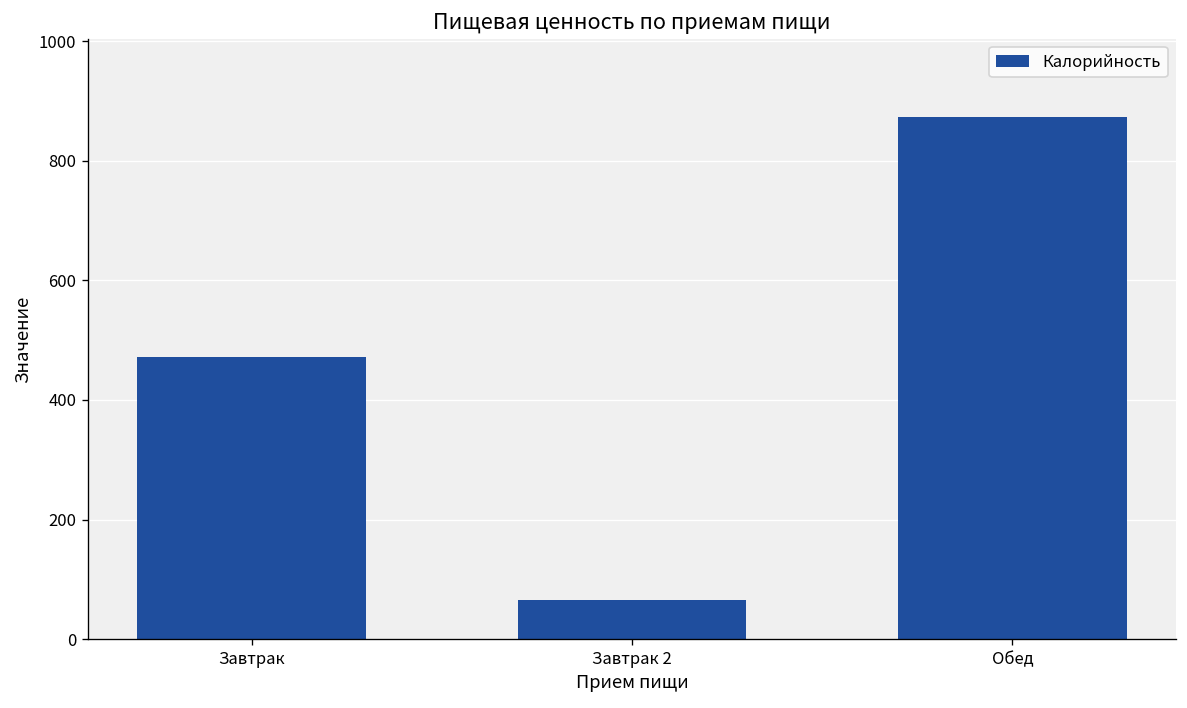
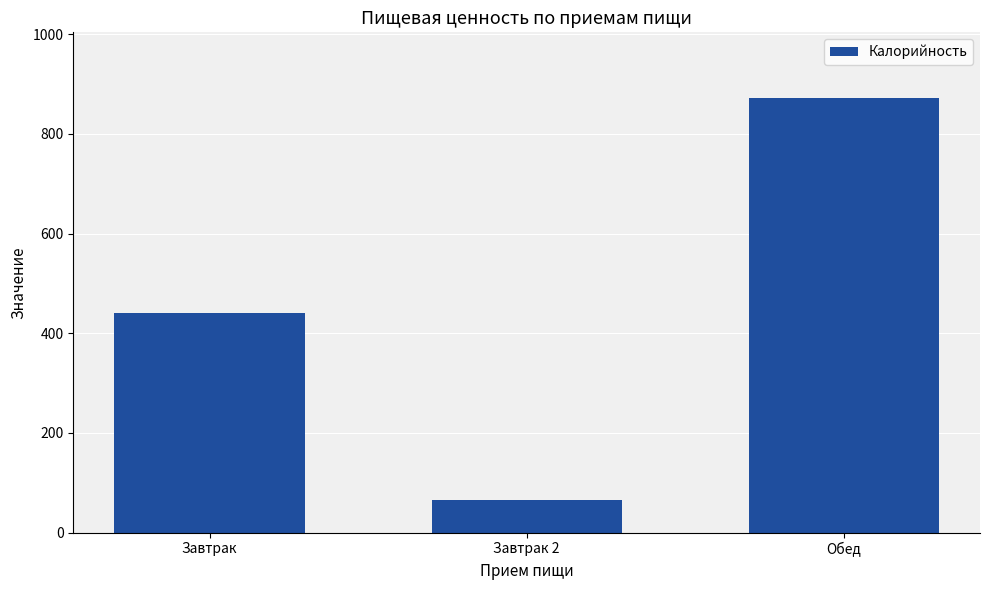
Завтрак: 470 -> 440
